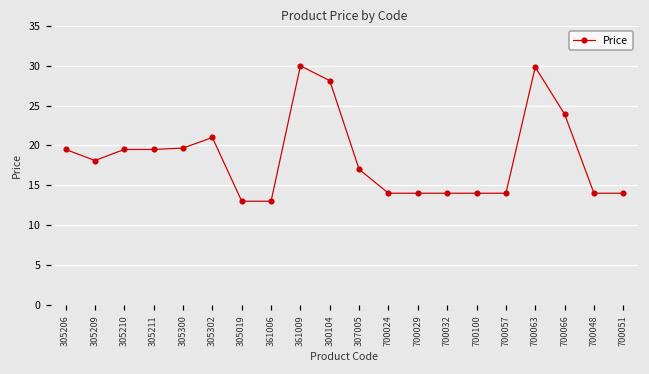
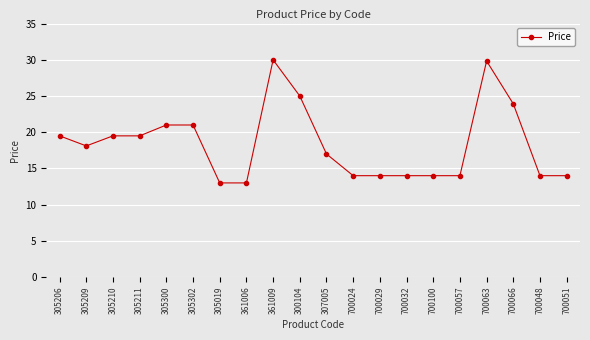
305300: 20 -> 21
300104: 28 -> 25
